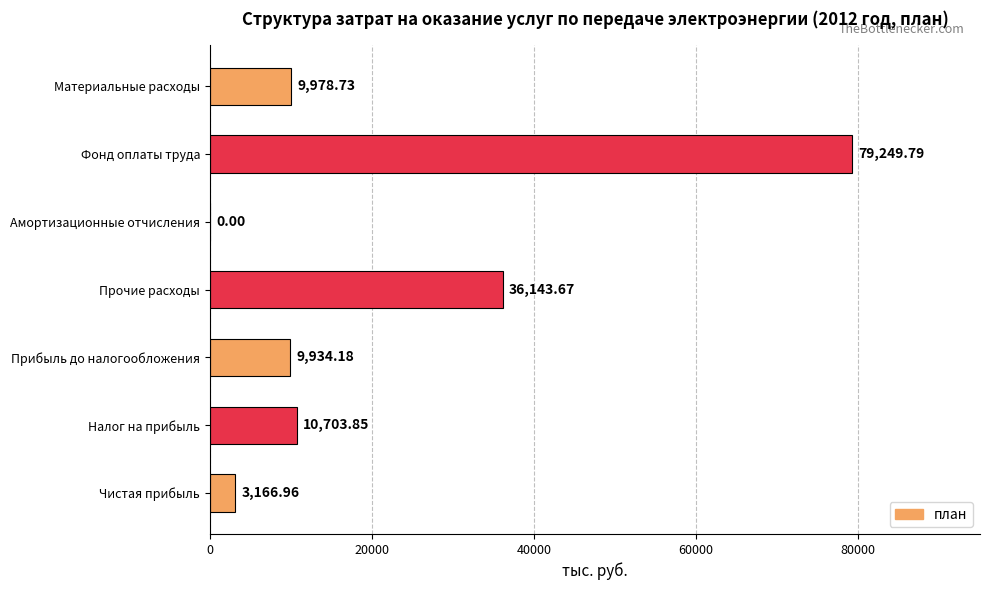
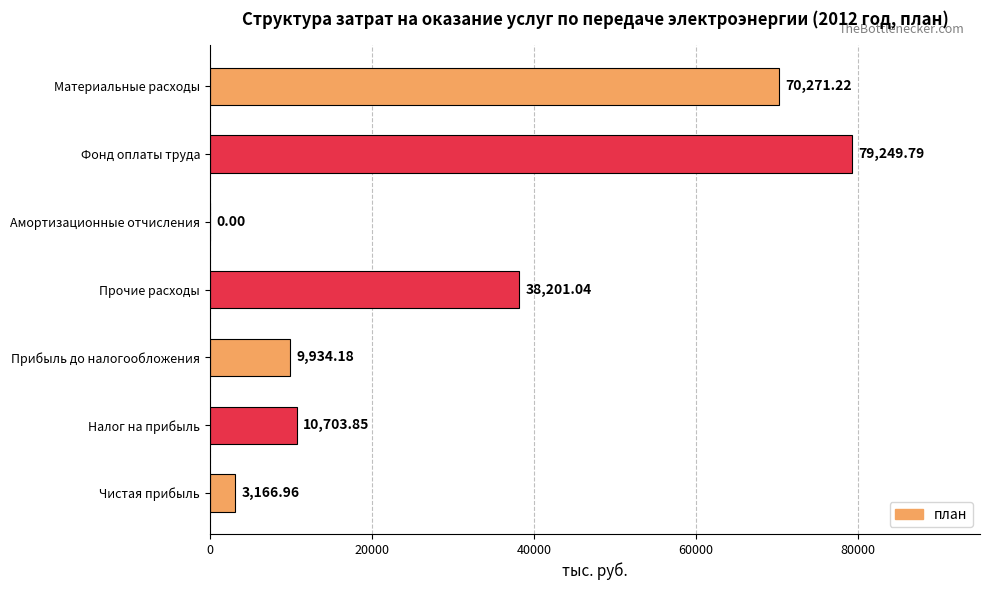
Материальные расходы: 9,978.73 -> 70,271.22
Прочие расходы: 36,143.67 -> 38,201.04
